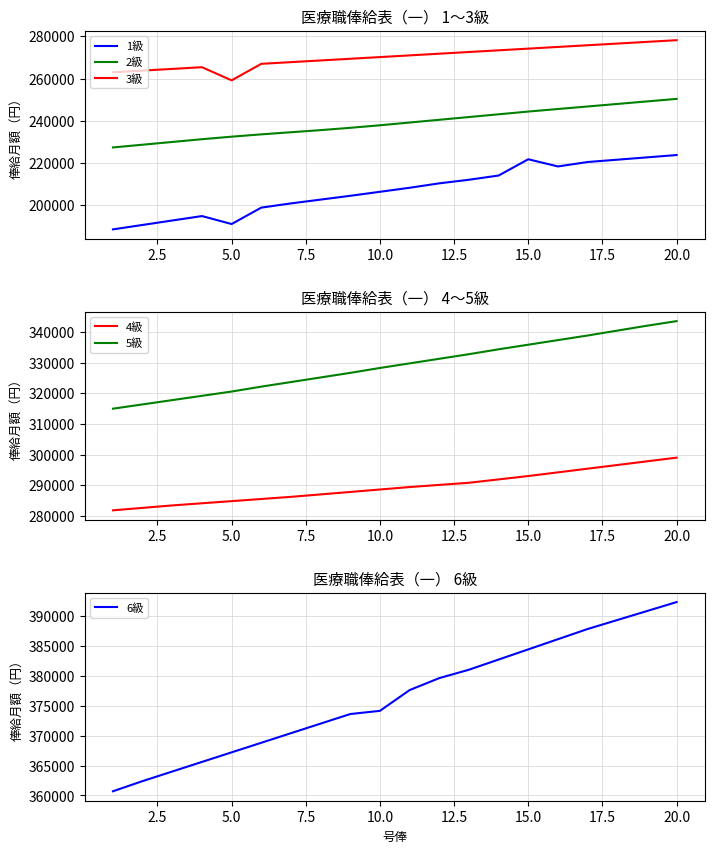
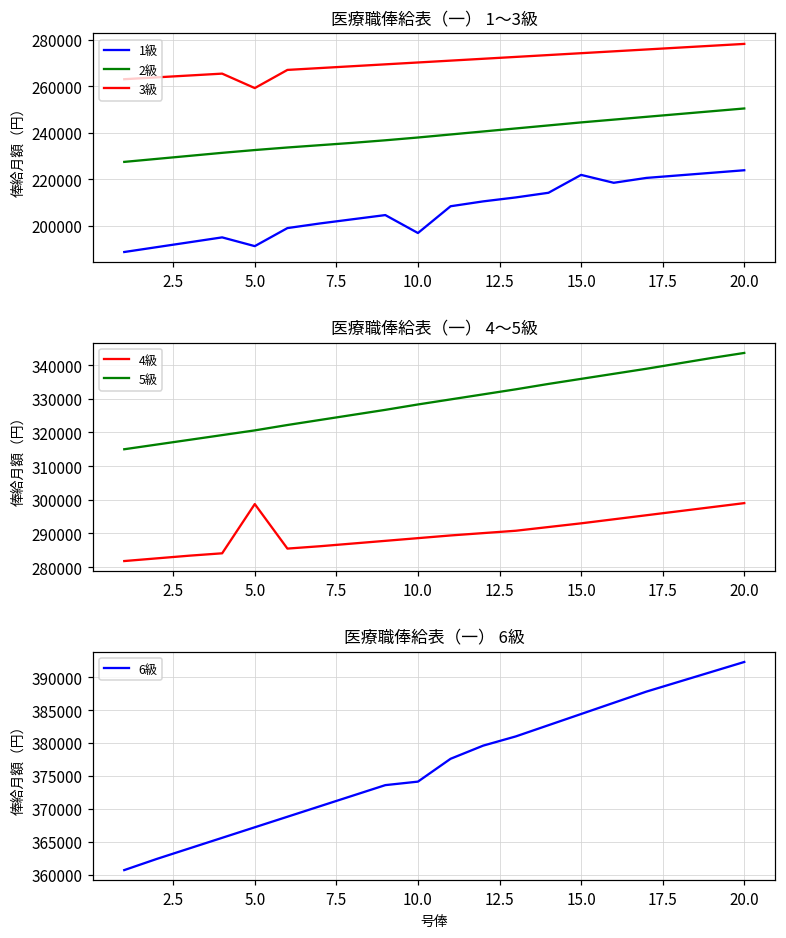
医療職俸給表（一） 1〜3級, 1級, 10.0: 206000 -> 197000
医療職俸給表（一） 4〜5級, 4級, 5.0: 285000 -> 299000
